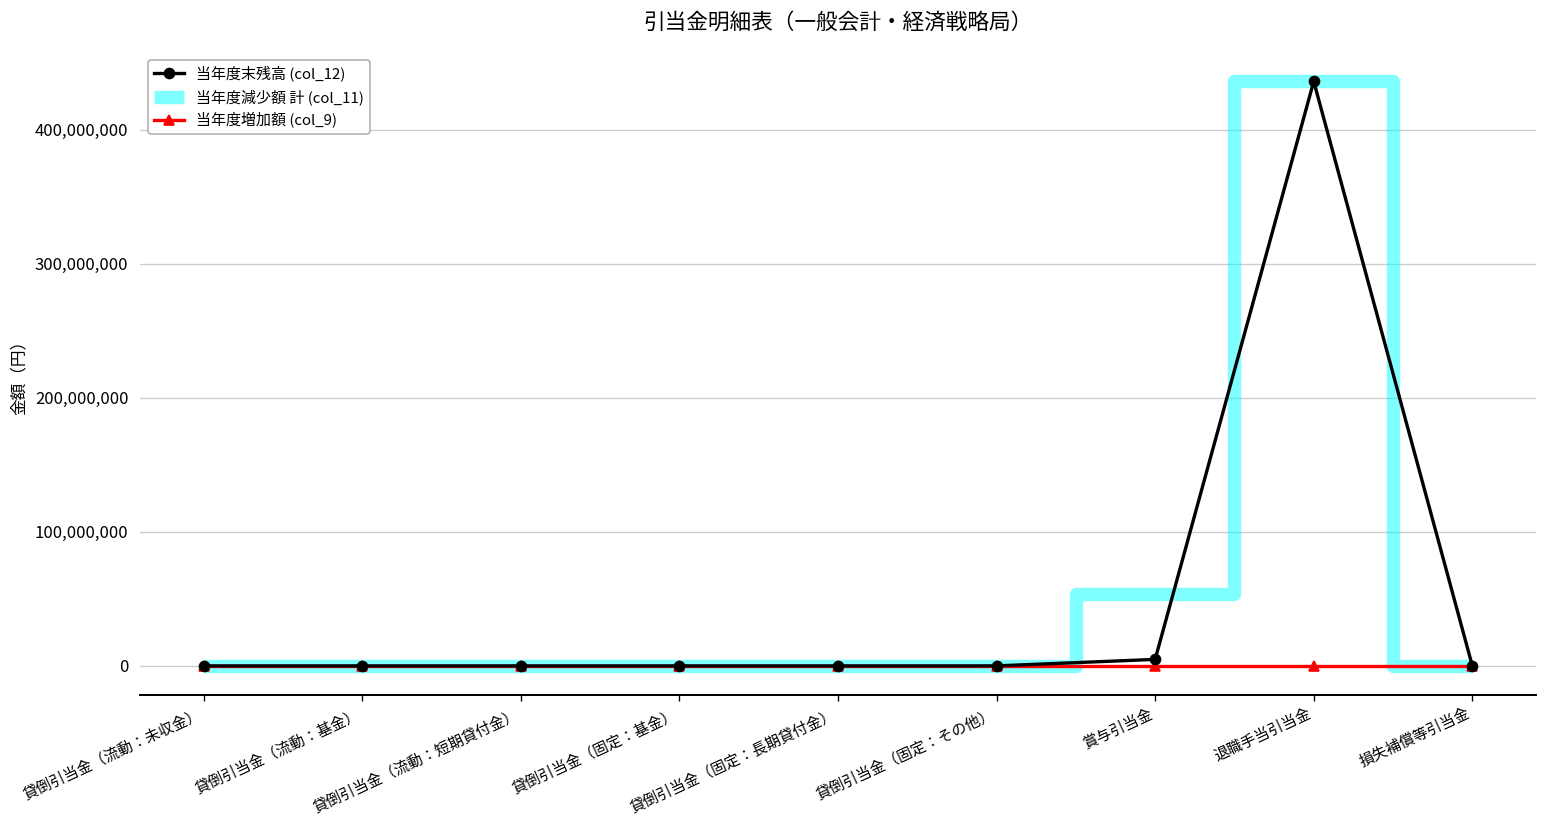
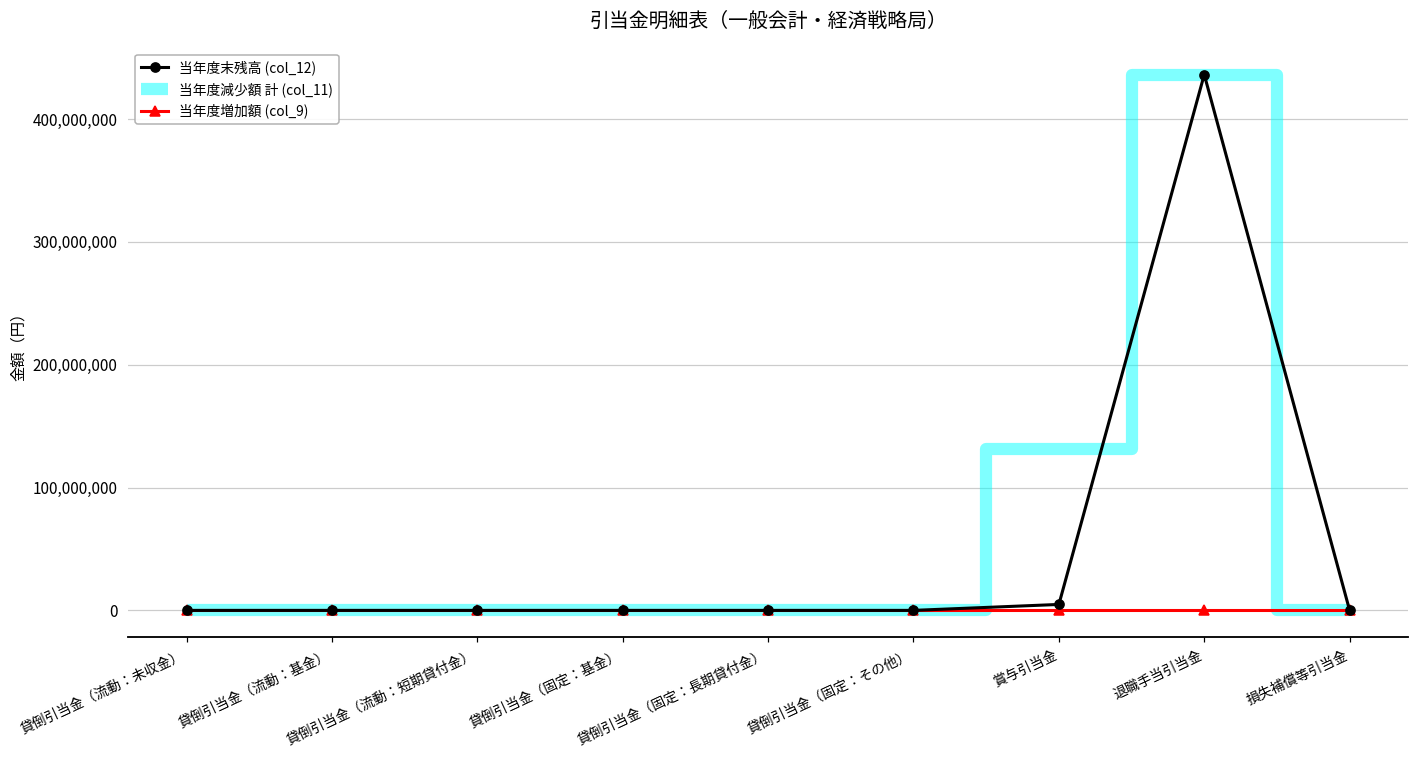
当年度減少額 計 (col_11), 賞与引当金: 53,000,000 -> 131,000,000
